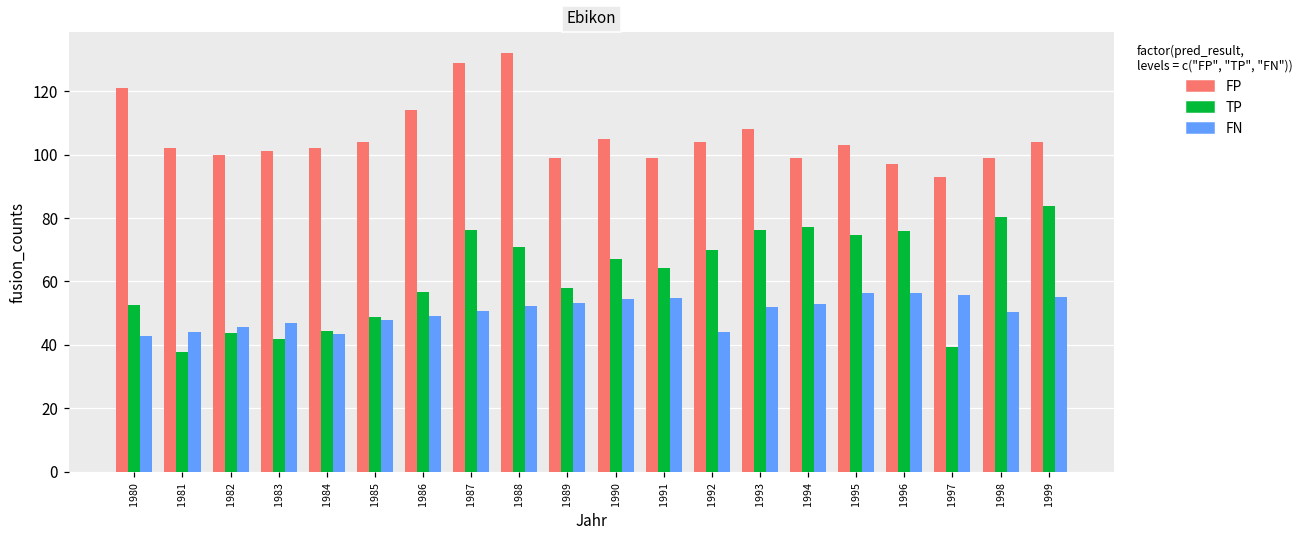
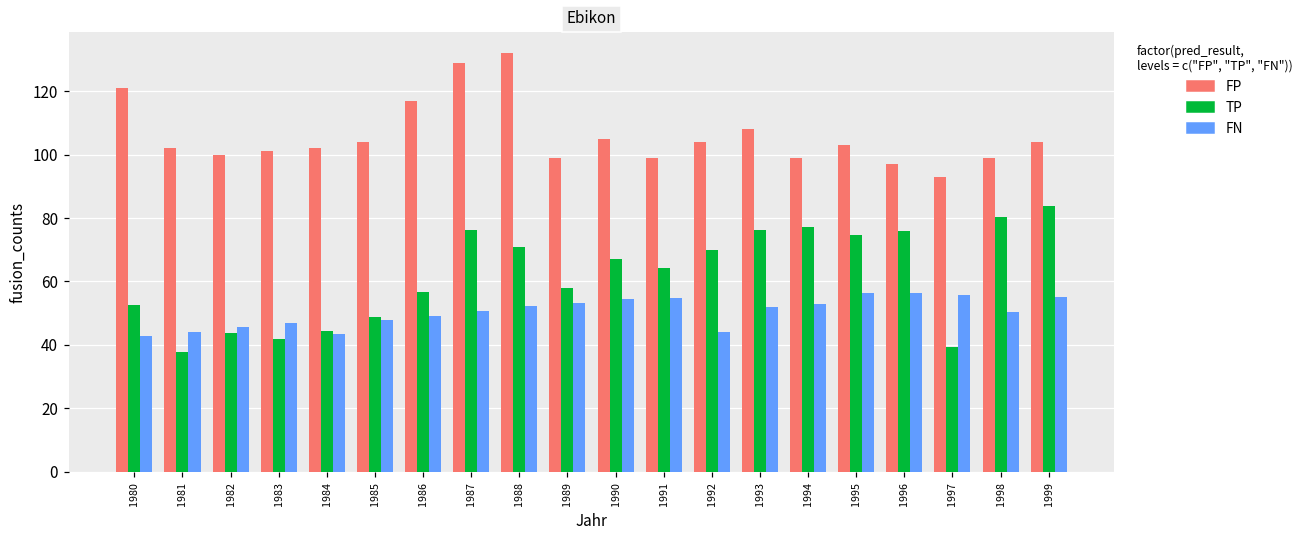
FP, 1986: 114 -> 117
